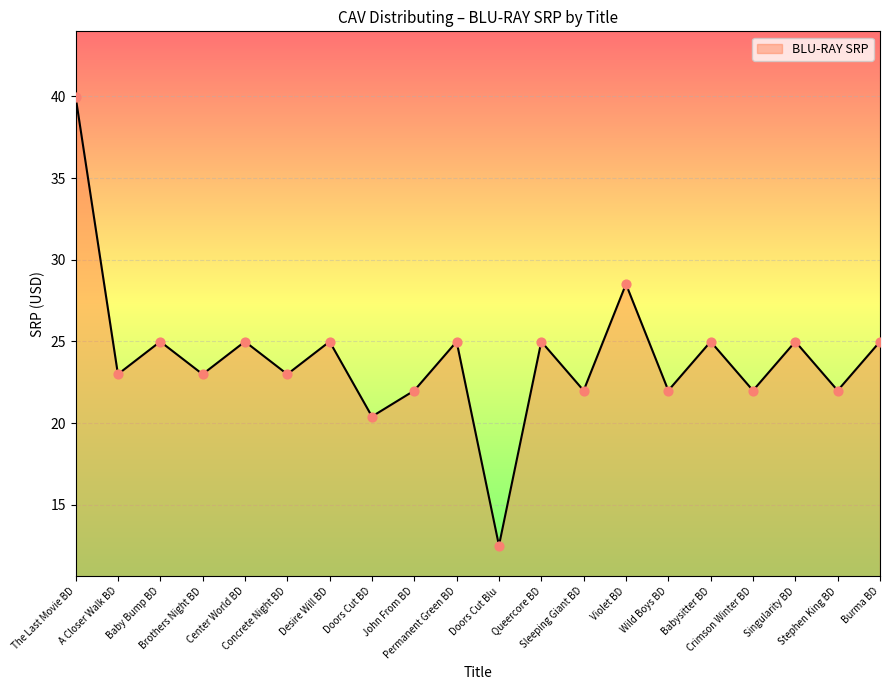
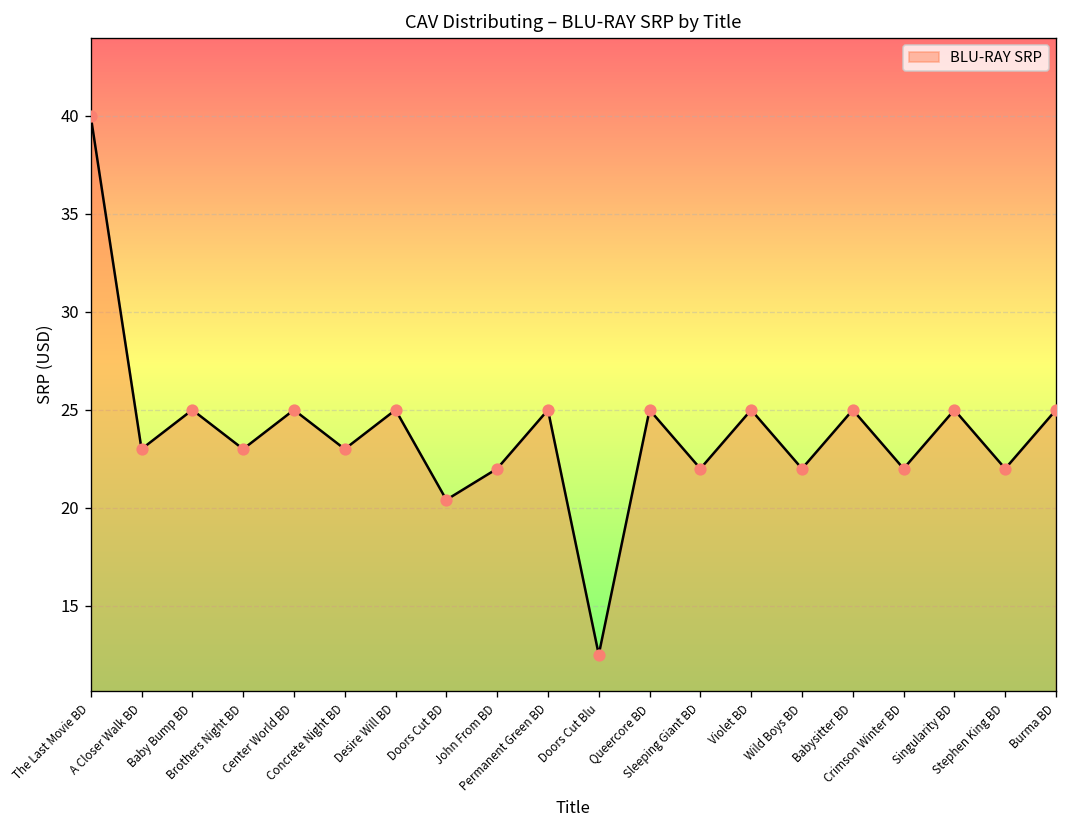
Violet BD: 28.5 -> 25.0
